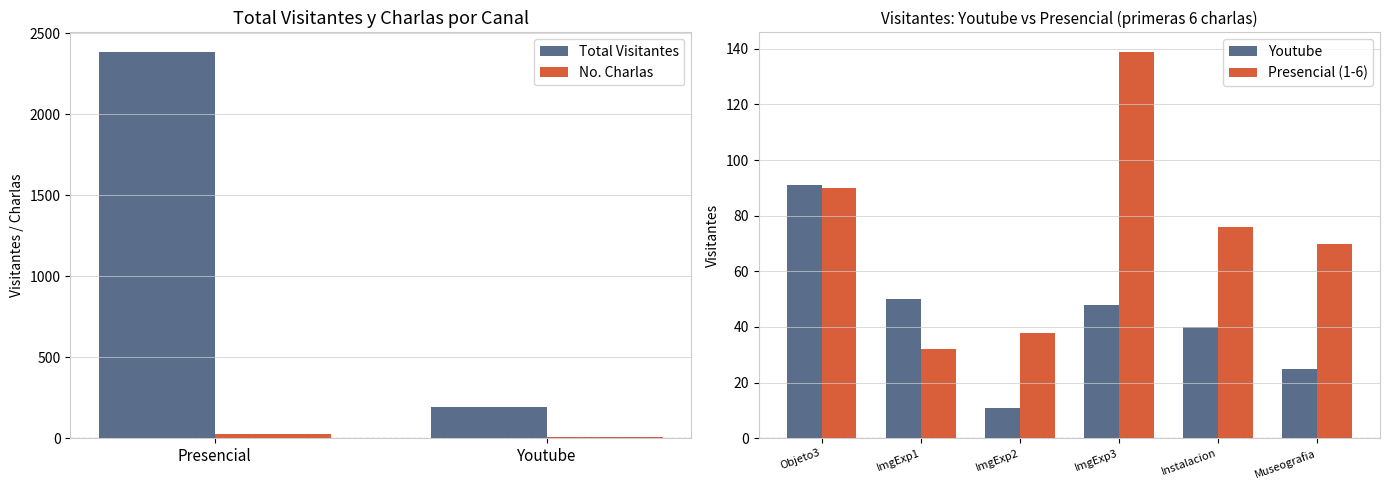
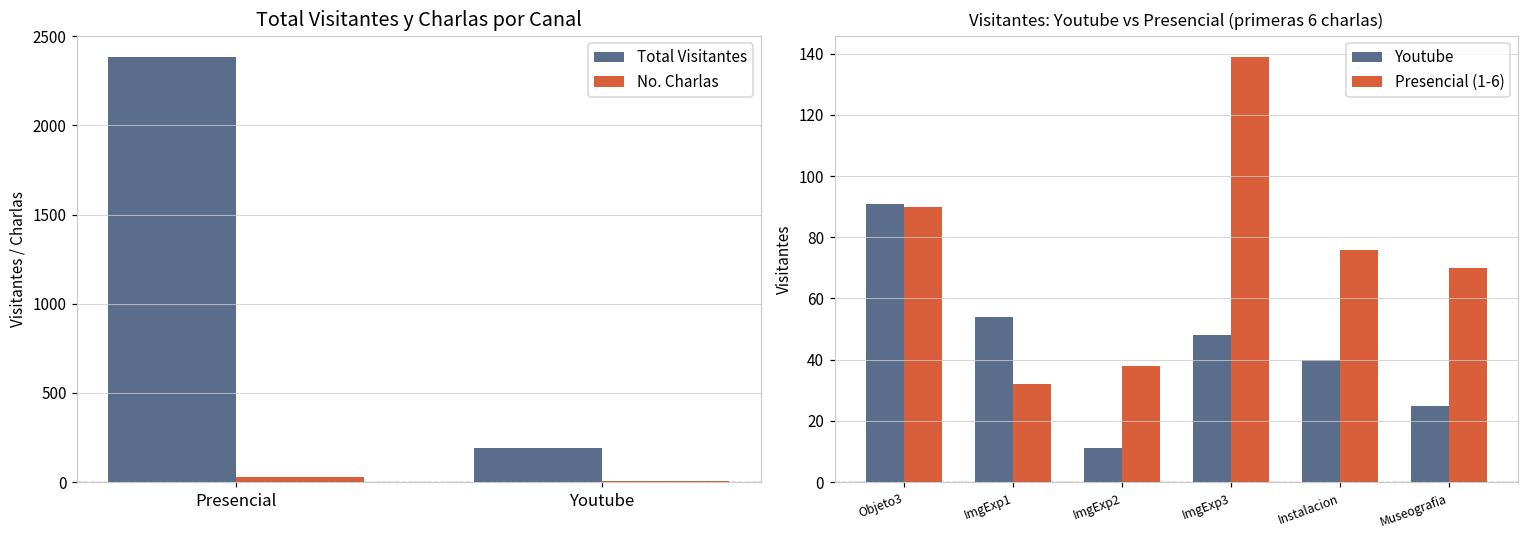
Visitantes: Youtube vs Presencial (primeras 6 charlas), Youtube, ImgExp1: 50 -> 54
